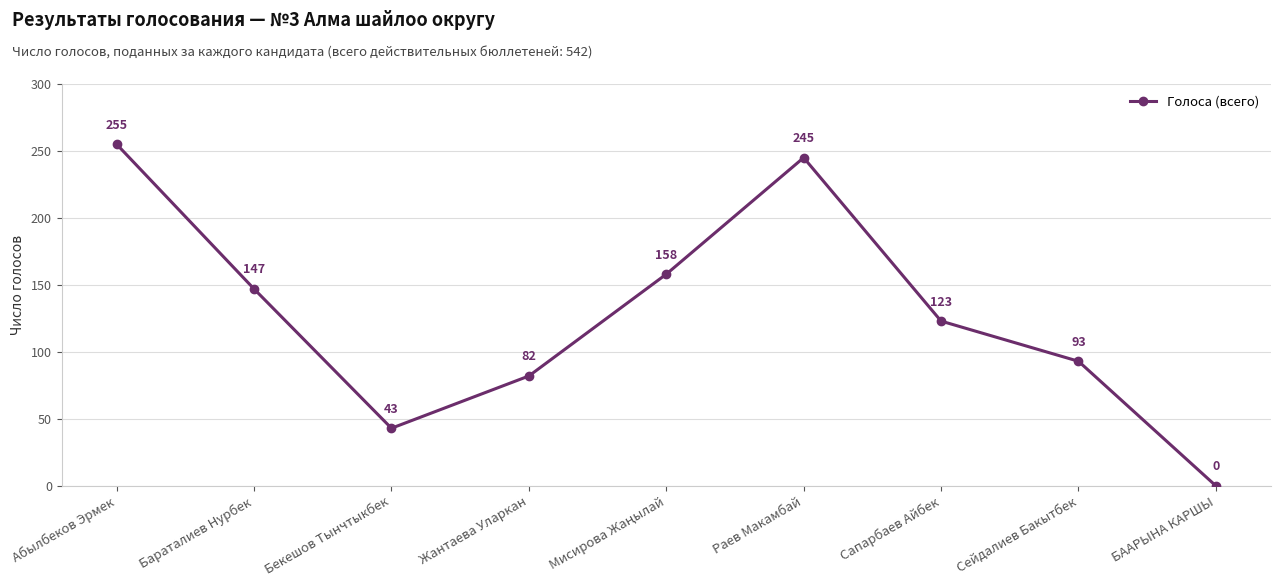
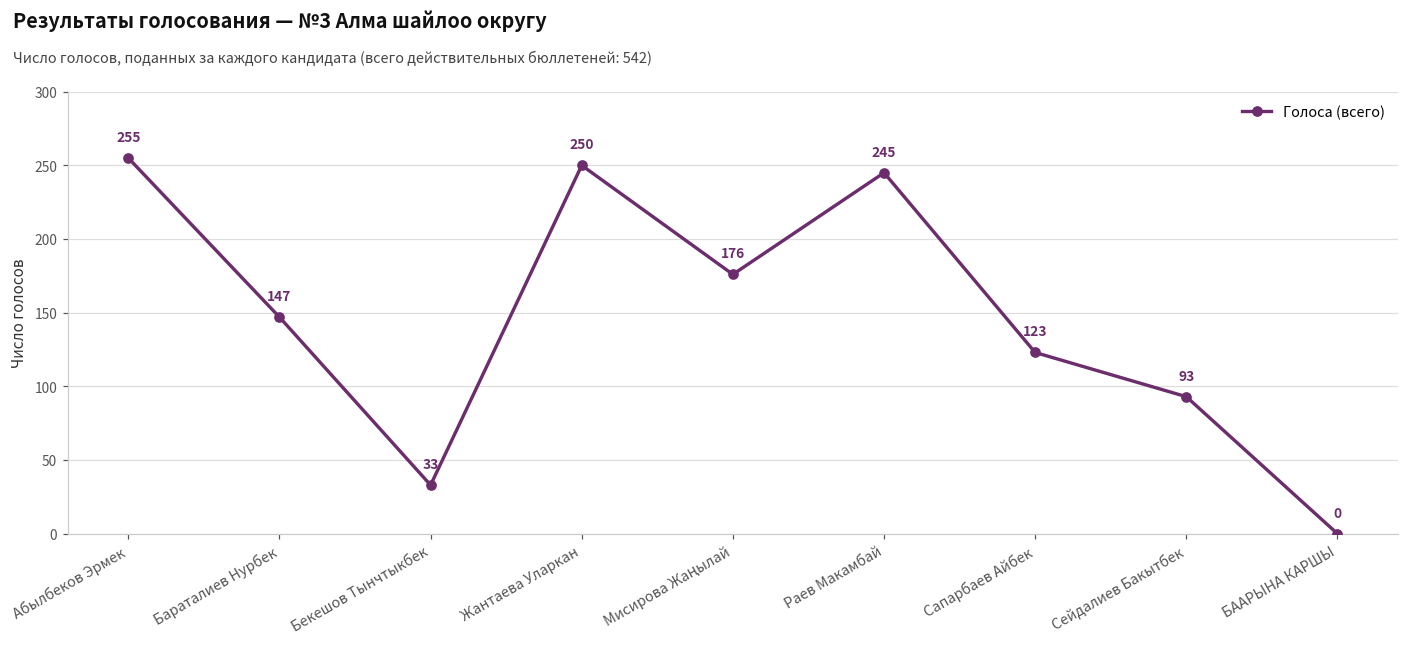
Бекешов Тынчтыкбек: 43 -> 33
Жантаева Уларкан: 82 -> 250
Мисирова Жаңылай: 158 -> 176
